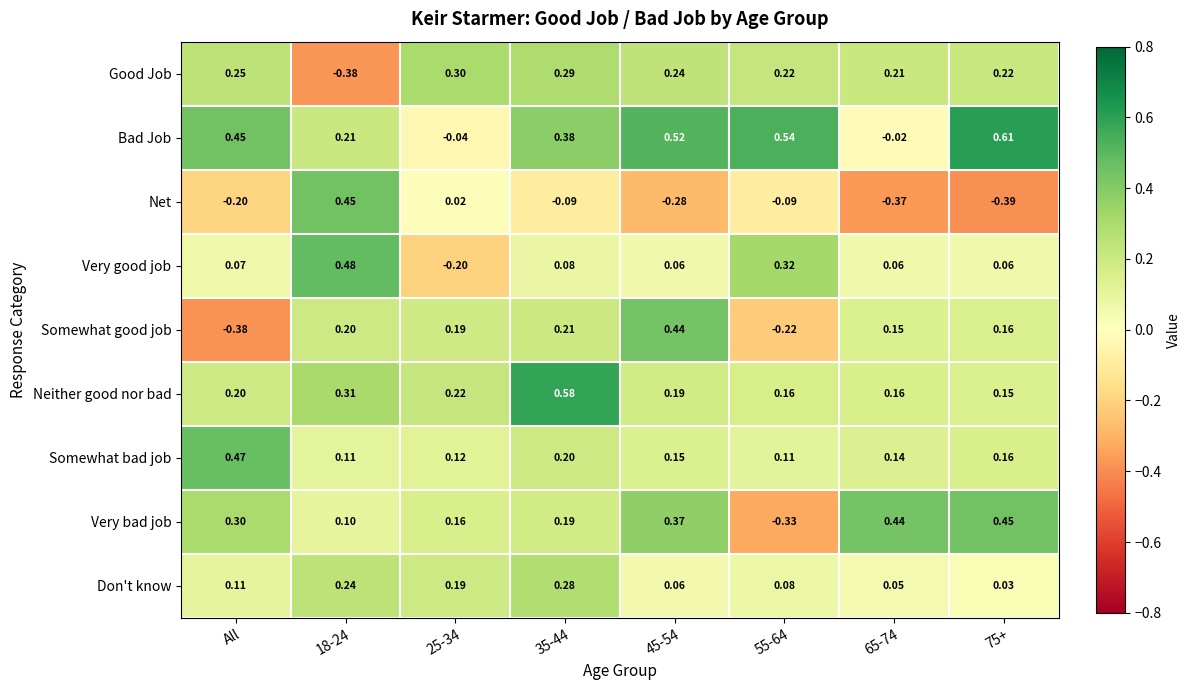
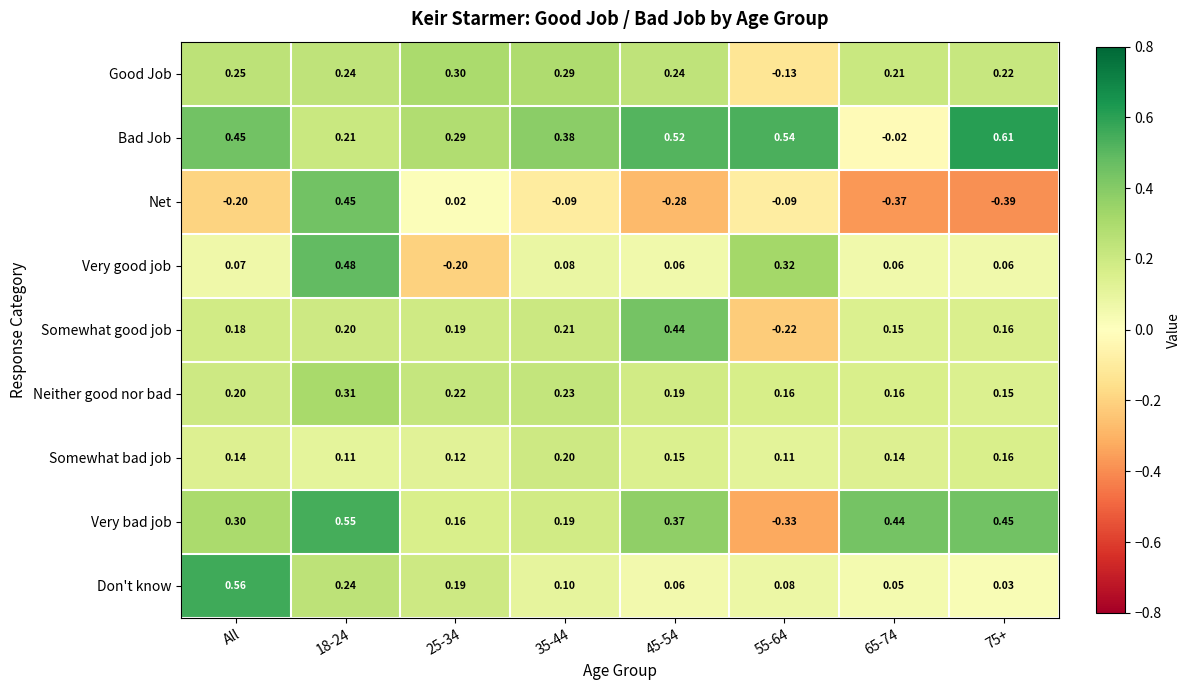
Good Job, 18-24: -0.38 -> 0.24
Good Job, 55-64: 0.22 -> -0.13
Bad Job, 25-34: -0.04 -> 0.29
Somewhat good job, All: -0.38 -> 0.18
Neither good nor bad, 35-44: 0.58 -> 0.23
Somewhat bad job, All: 0.47 -> 0.14
Very bad job, 18-24: 0.10 -> 0.55
Don't know, All: 0.11 -> 0.56
Don't know, 35-44: 0.28 -> 0.10
